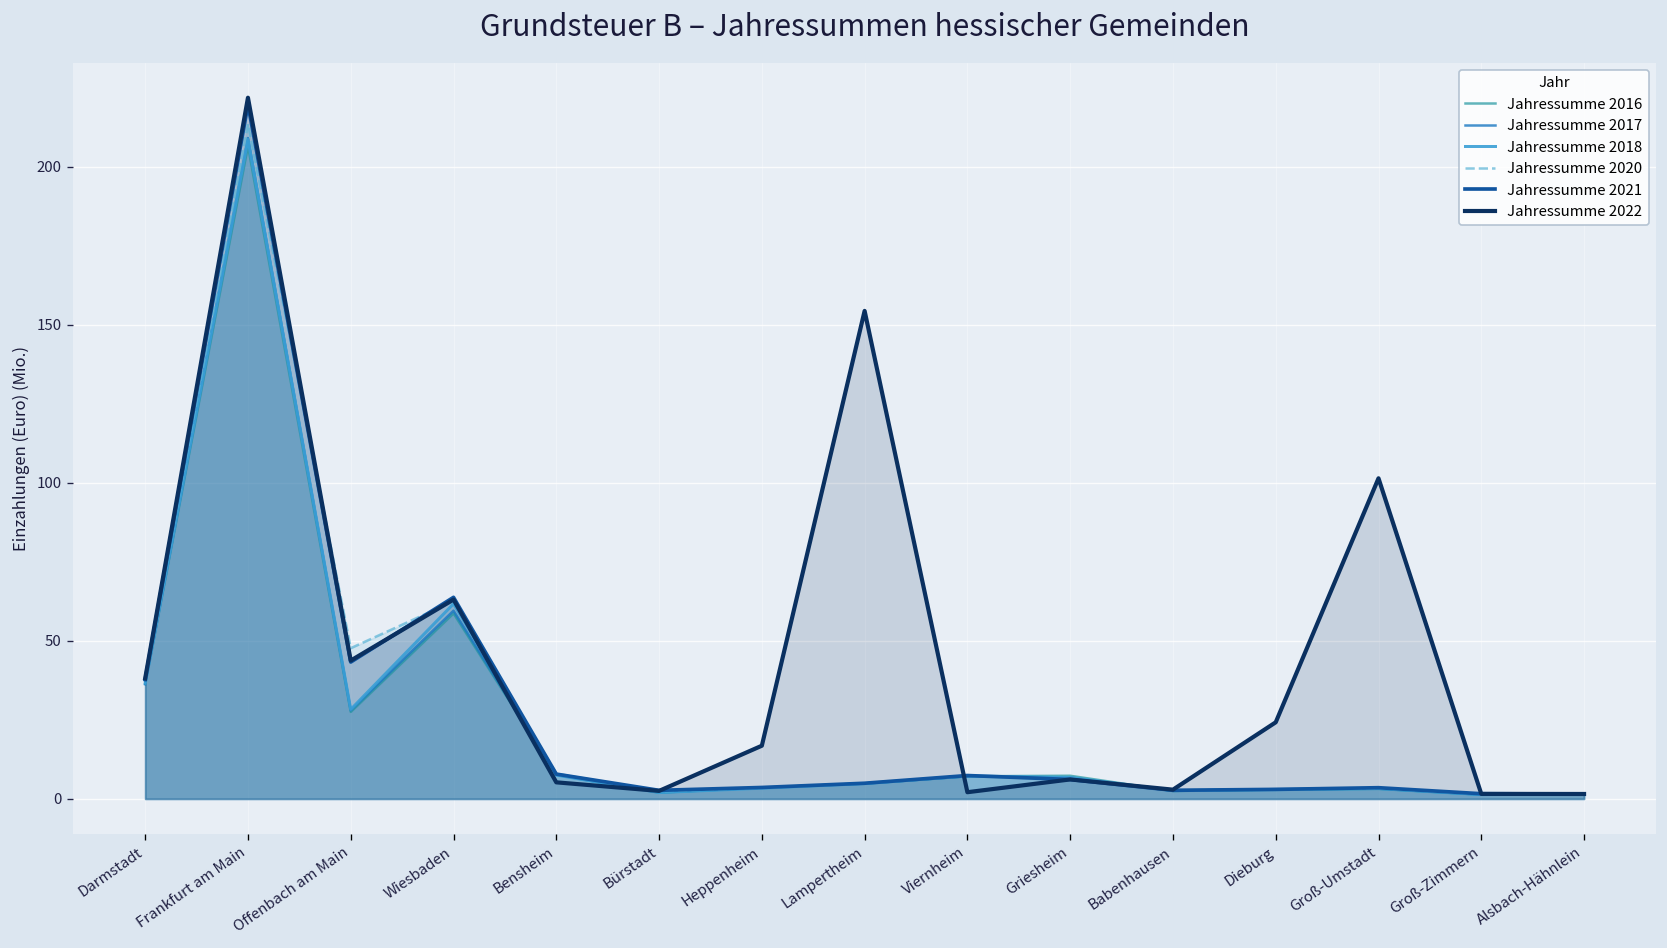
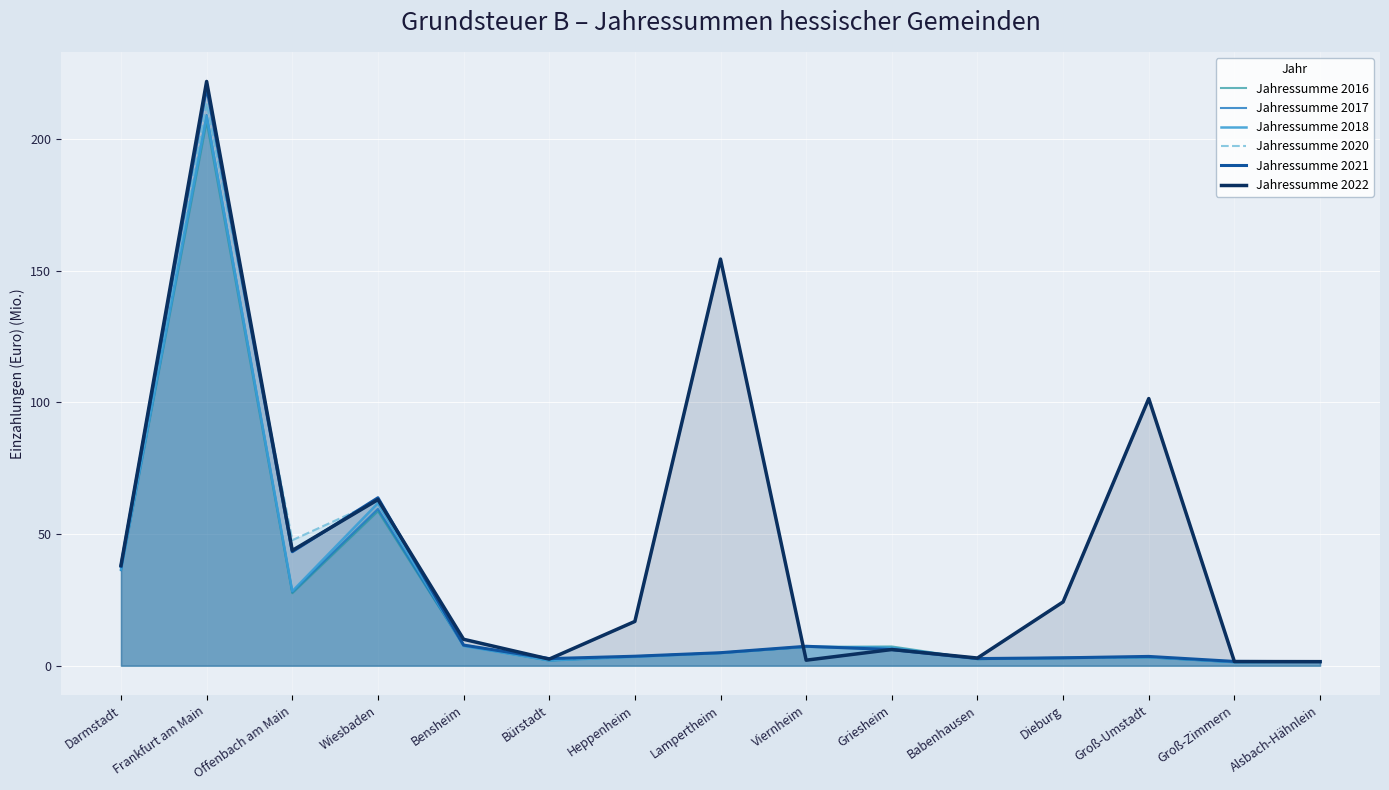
Jahressumme 2022, Bensheim: 5 -> 10
